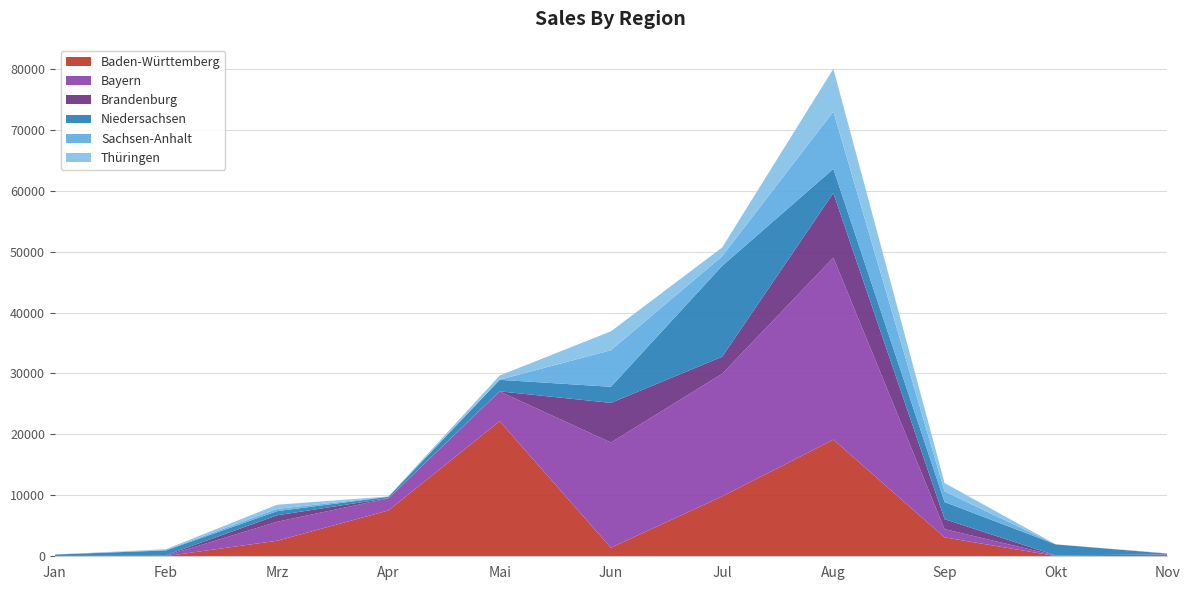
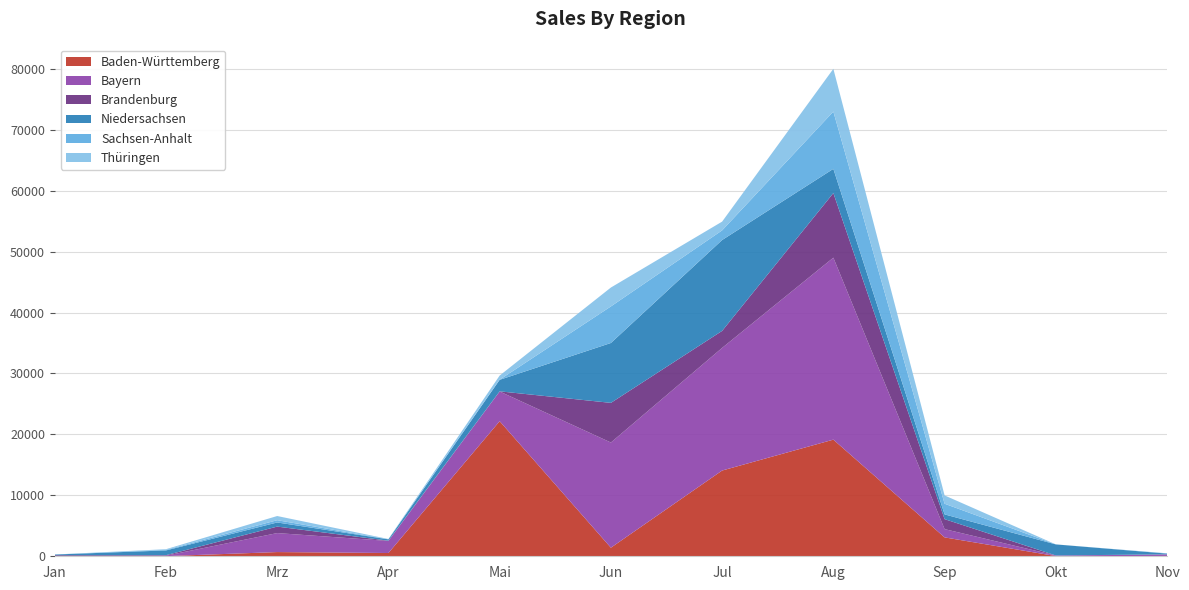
Baden-Württemberg, Mrz: 3000 -> 1000
Baden-Württemberg, Apr: 8000 -> 1000
Niedersachsen, Jun: 3000 -> 10000
Baden-Württemberg, Jul: 10000 -> 14000
Niedersachsen, Sep: 3000 -> 1000
